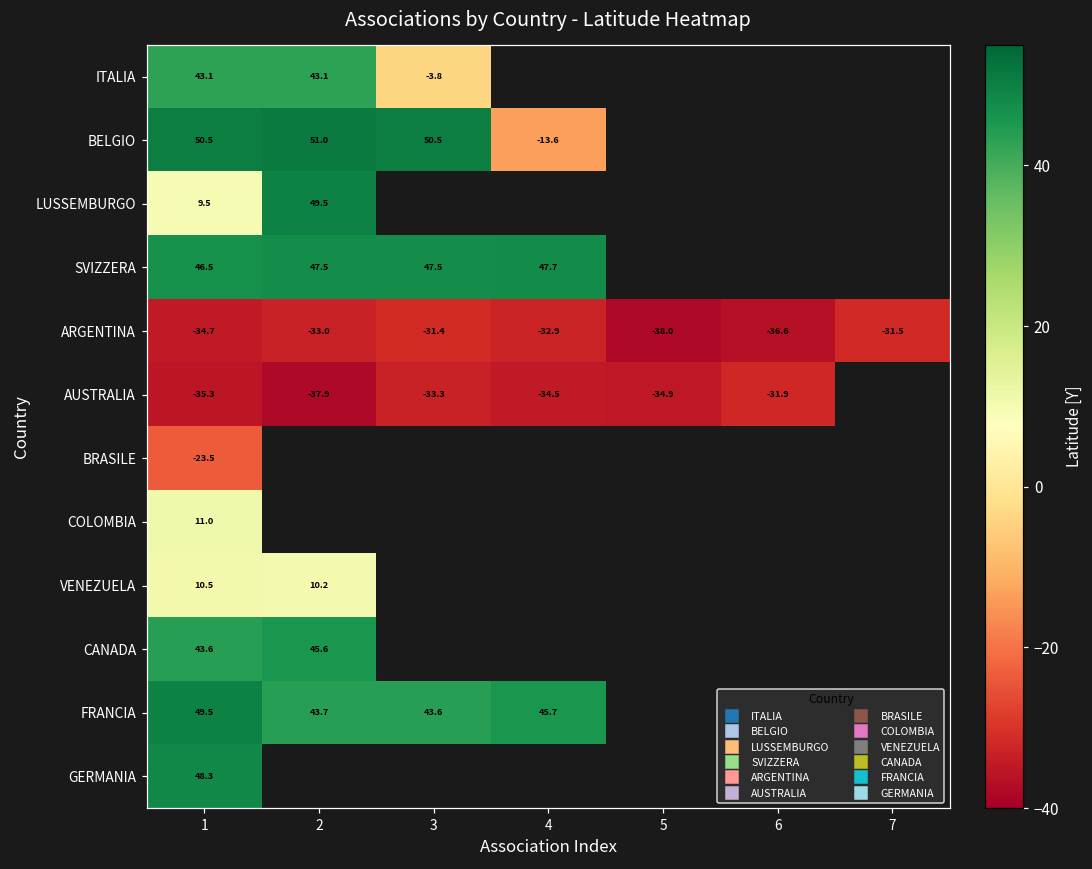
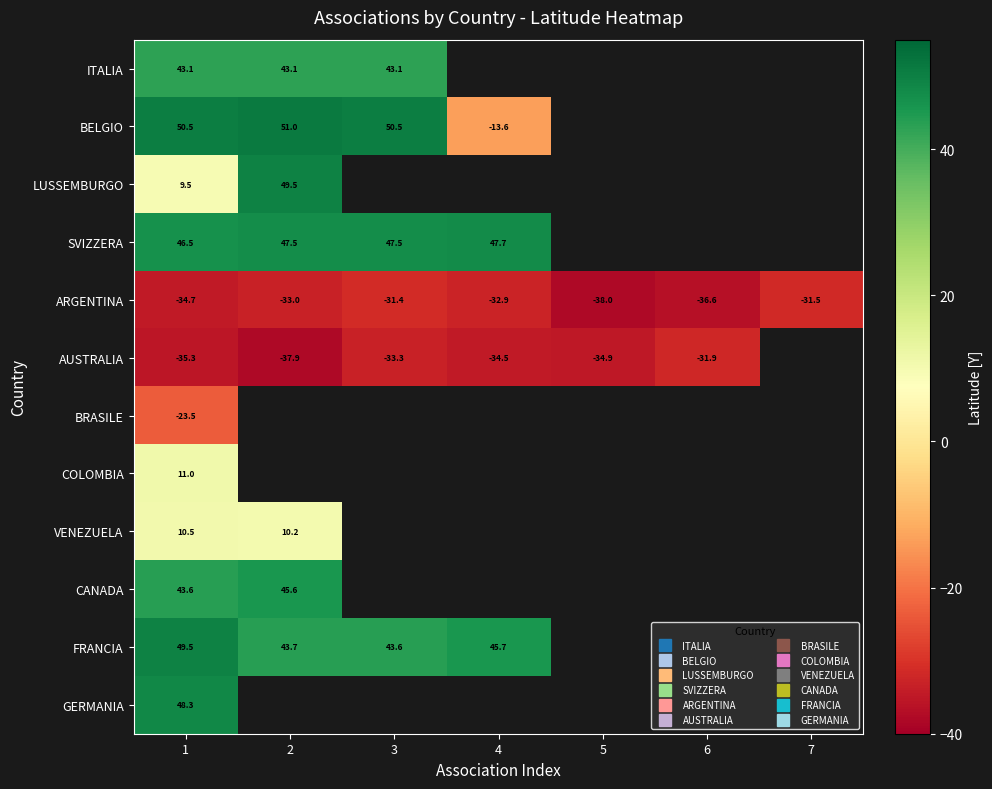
ITALIA, 3: -3.8 -> 43.1
